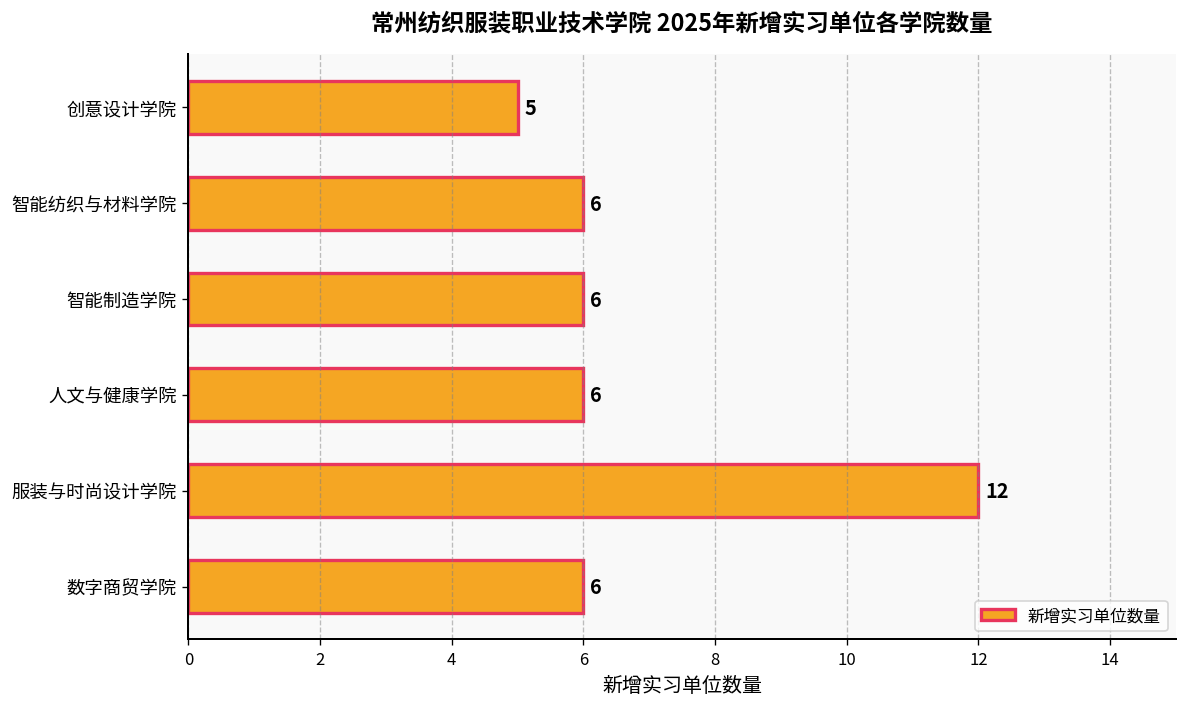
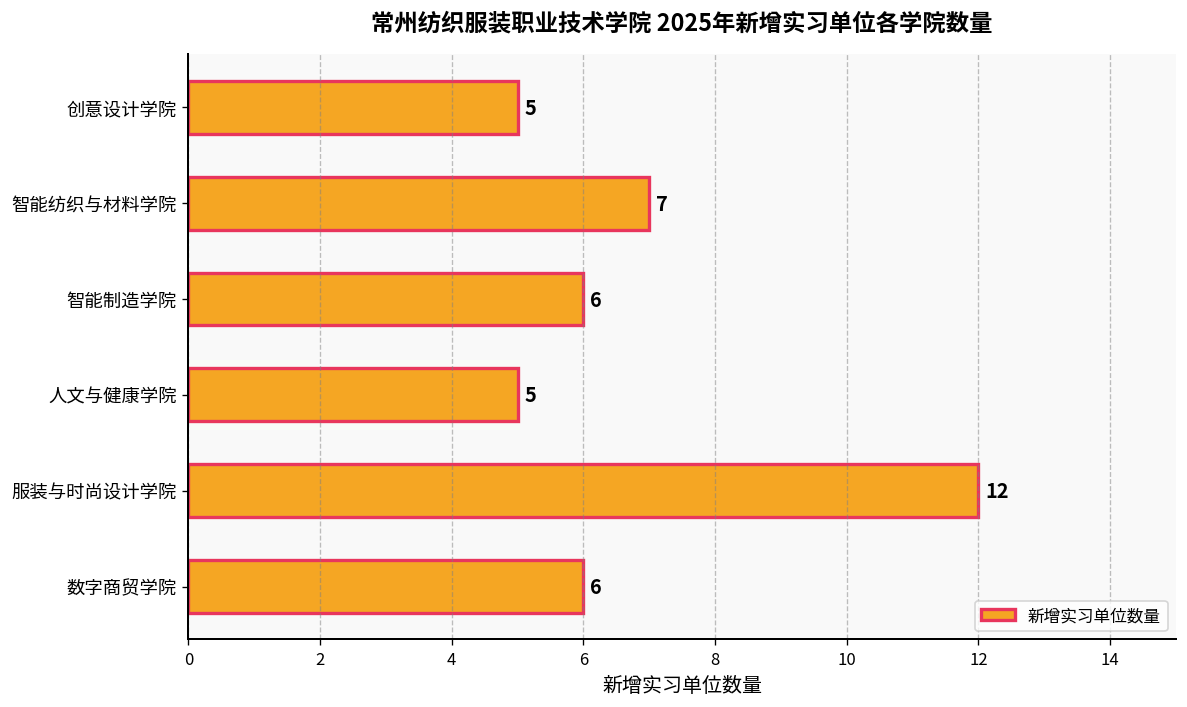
智能纺织与材料学院: 6 -> 7
人文与健康学院: 6 -> 5
